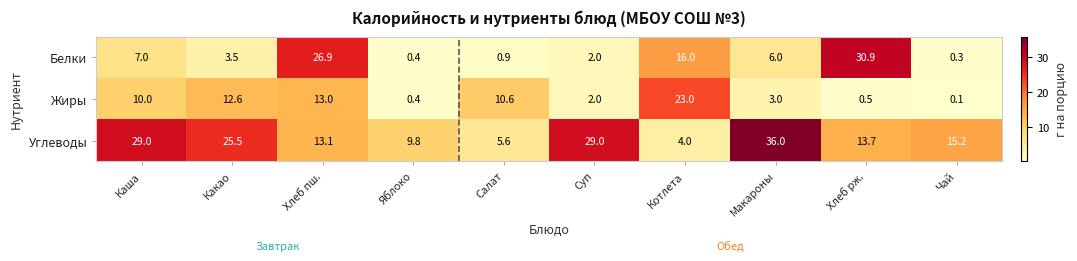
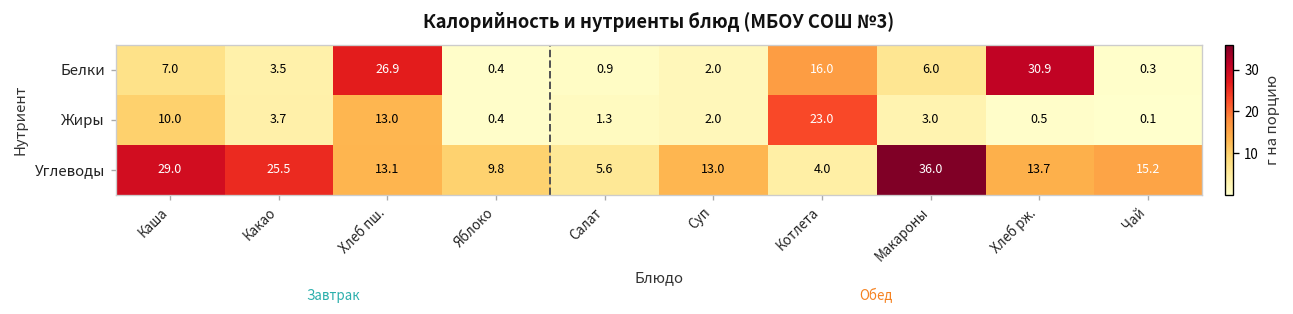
Жиры, Какао: 12.6 -> 3.7
Жиры, Салат: 10.6 -> 1.3
Углеводы, Суп: 29.0 -> 13.0
